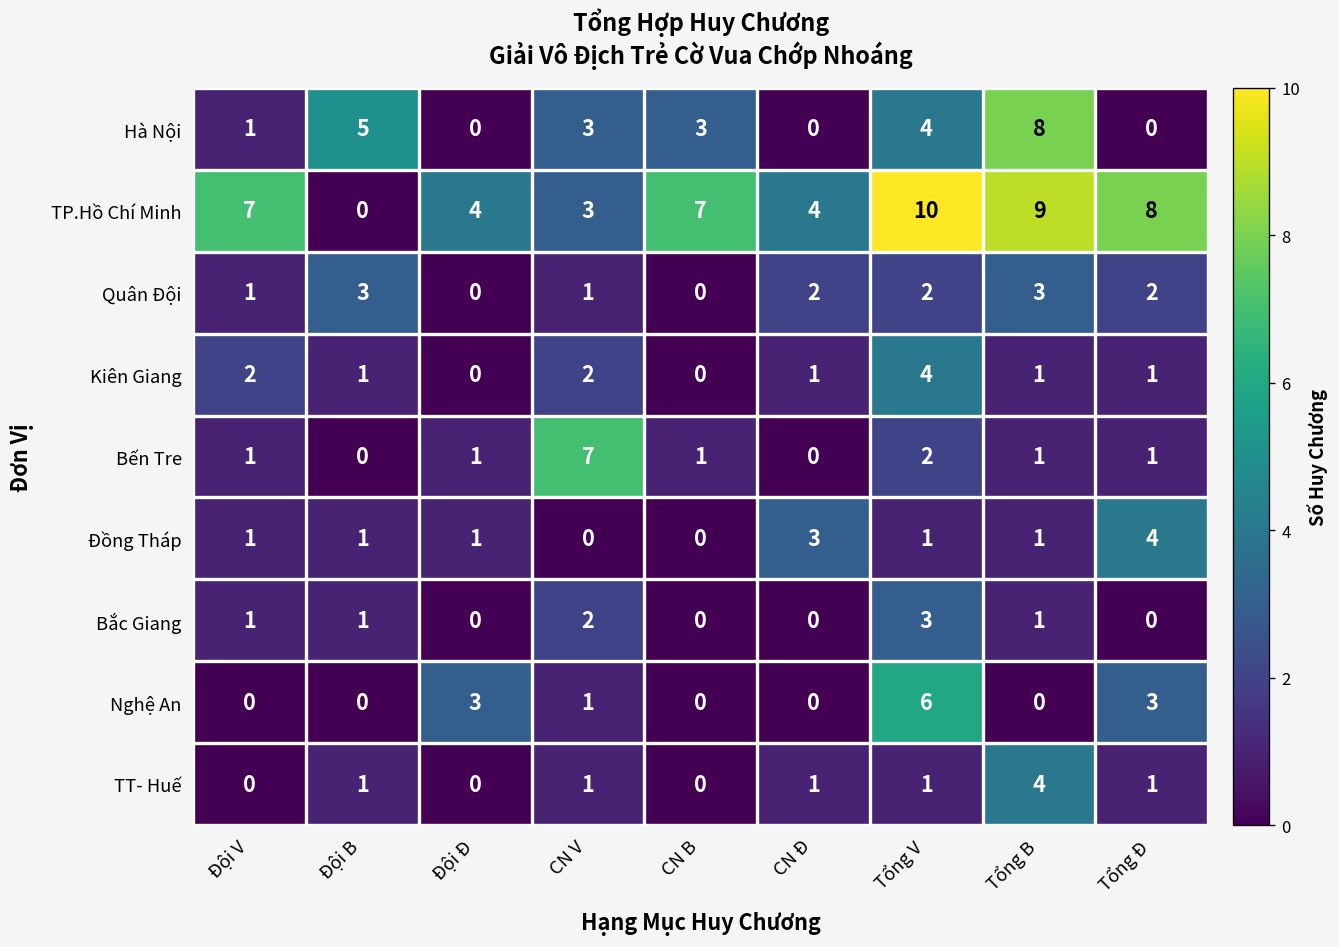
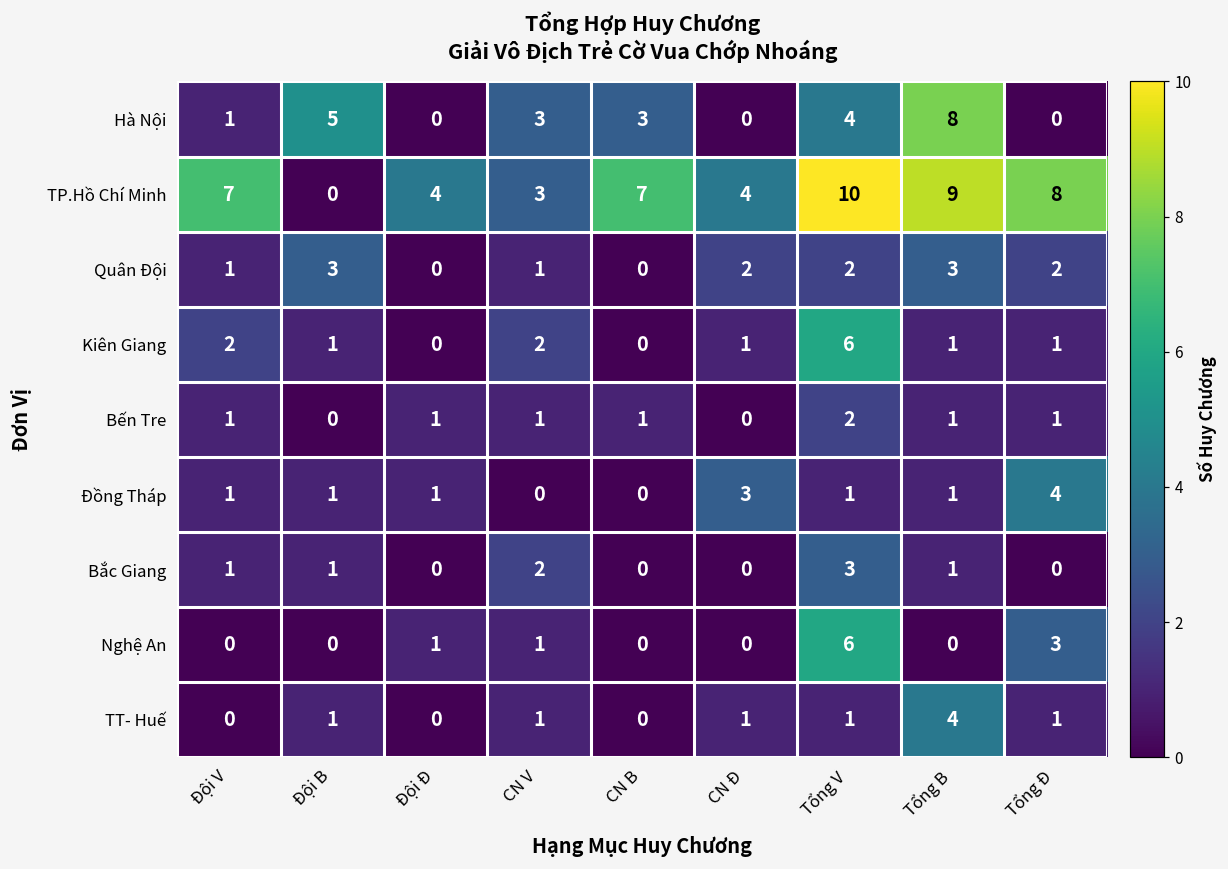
Kiên Giang, Tổng V: 4 -> 6
Bến Tre, CN V: 7 -> 1
Nghệ An, Đội Đ: 3 -> 1
